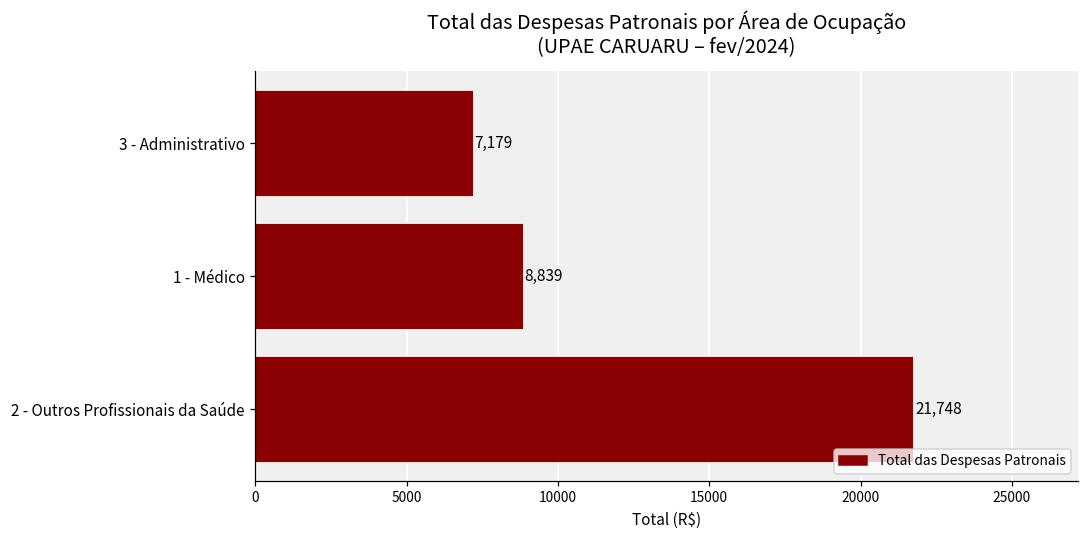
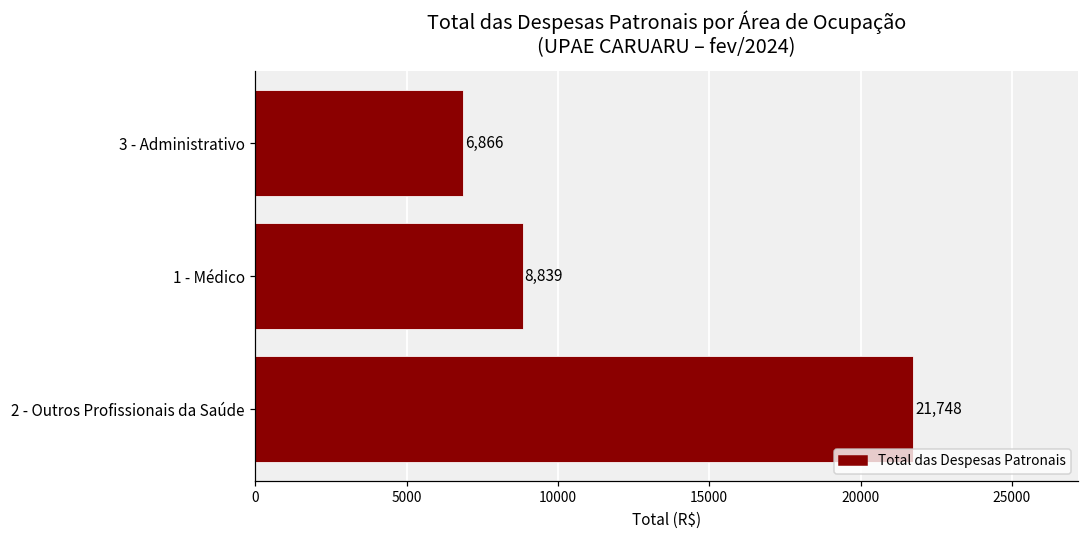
3 - Administrativo: 7,179 -> 6,866
